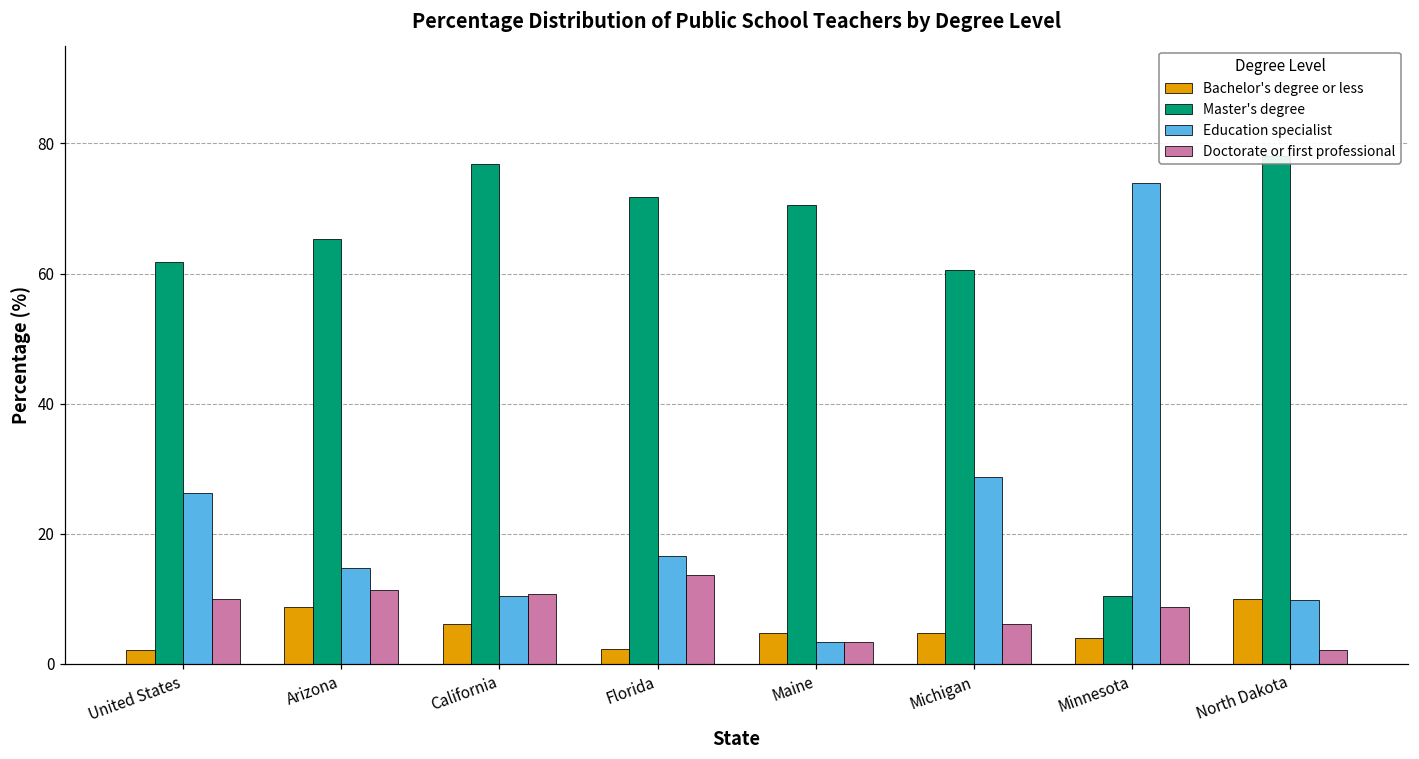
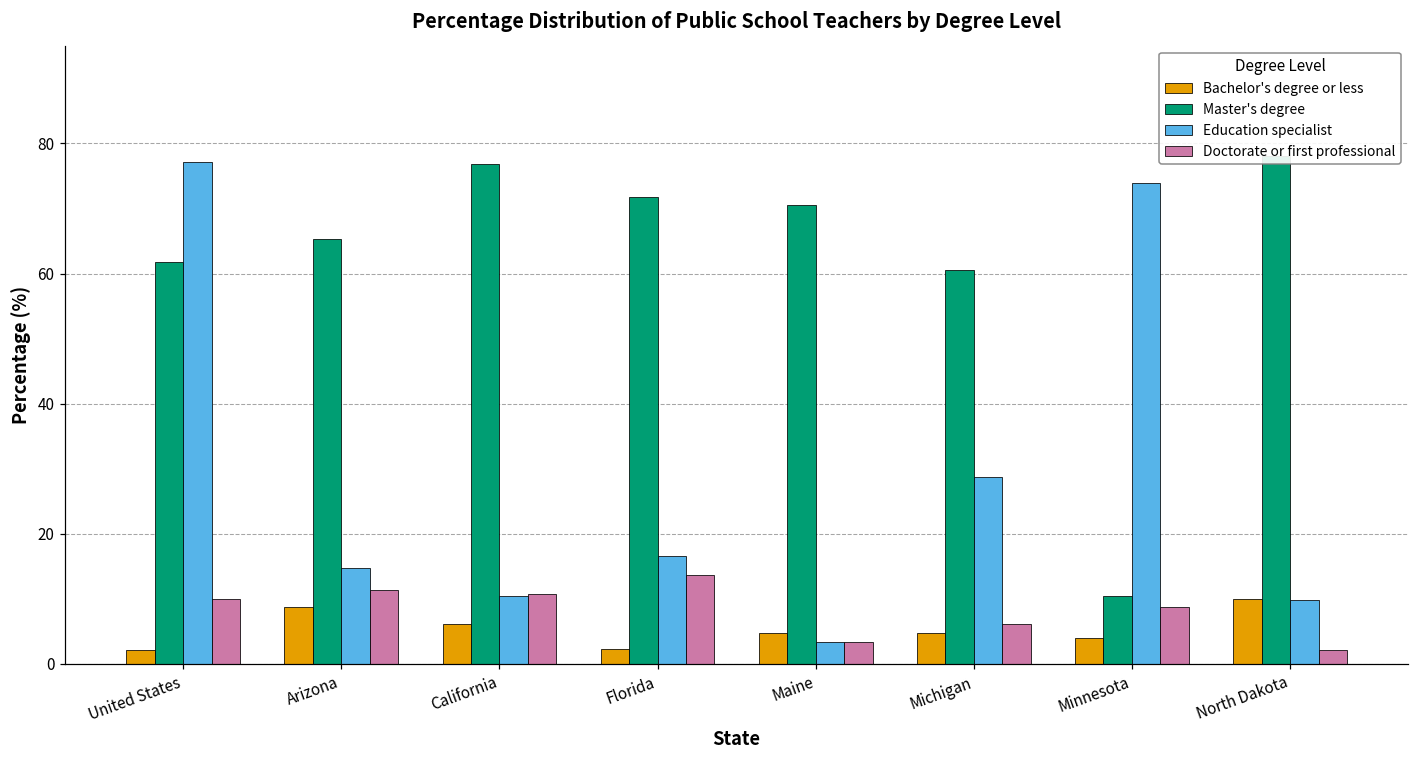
Education specialist, United States: 26 -> 77
